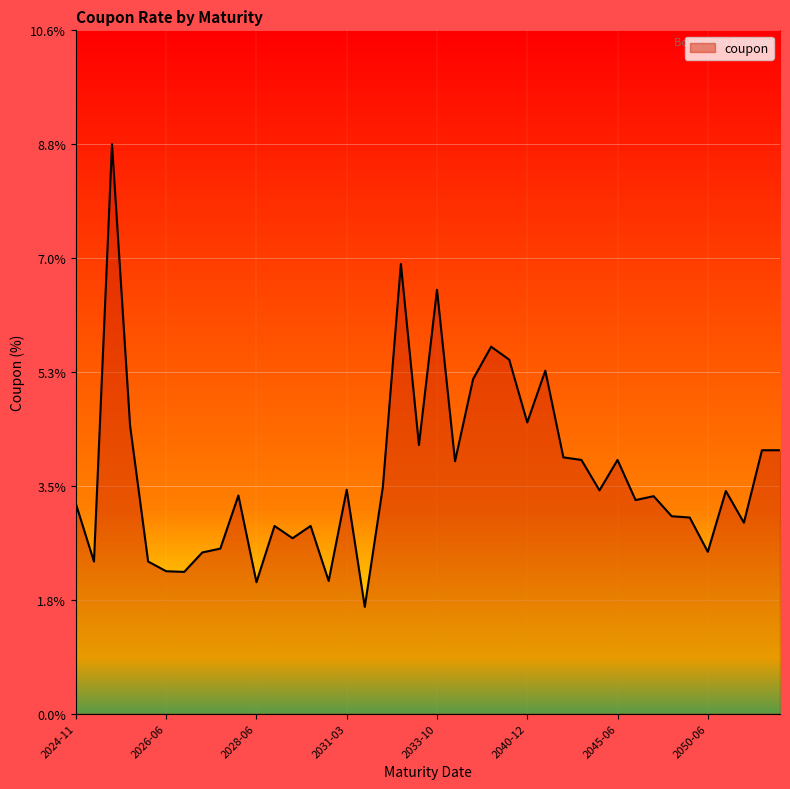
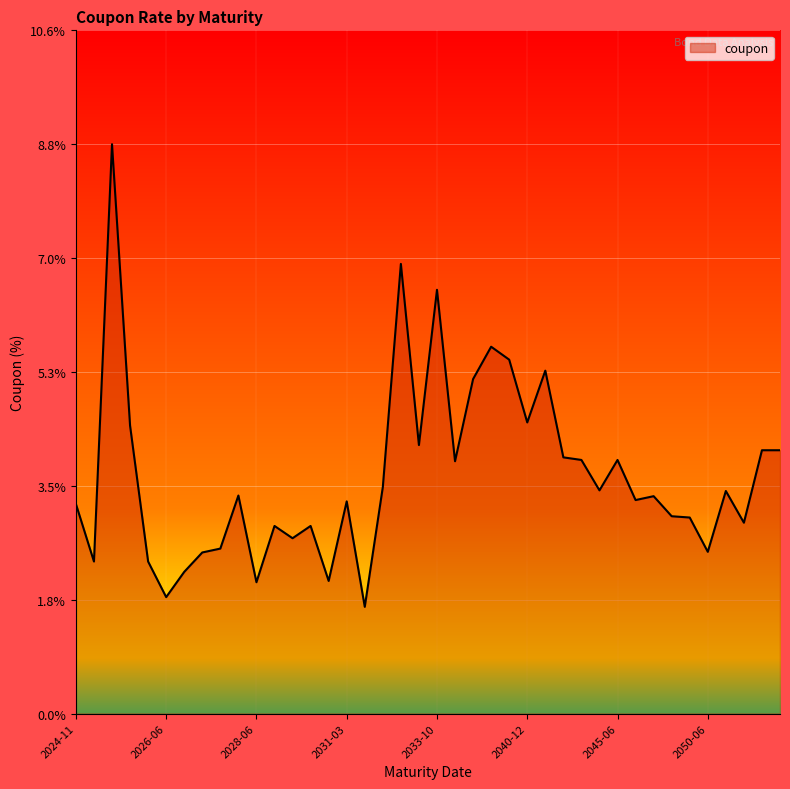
2026-06: 2.2% -> 1.8%
2031-03: 3.5% -> 3.3%
